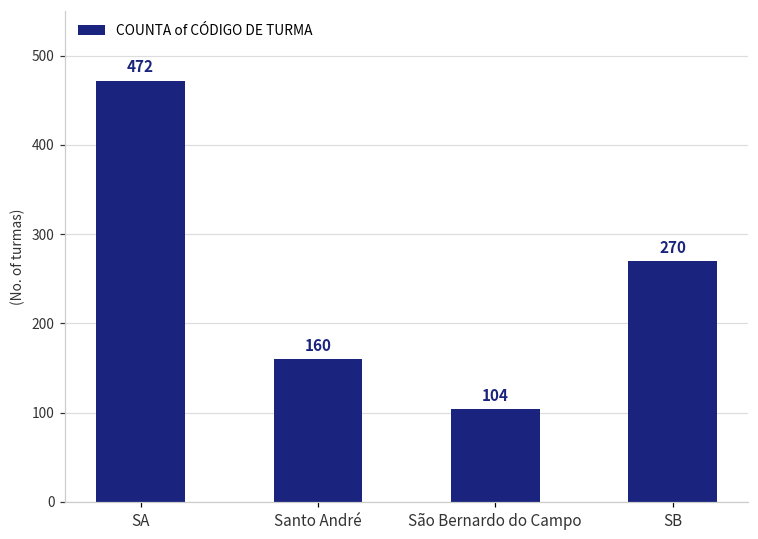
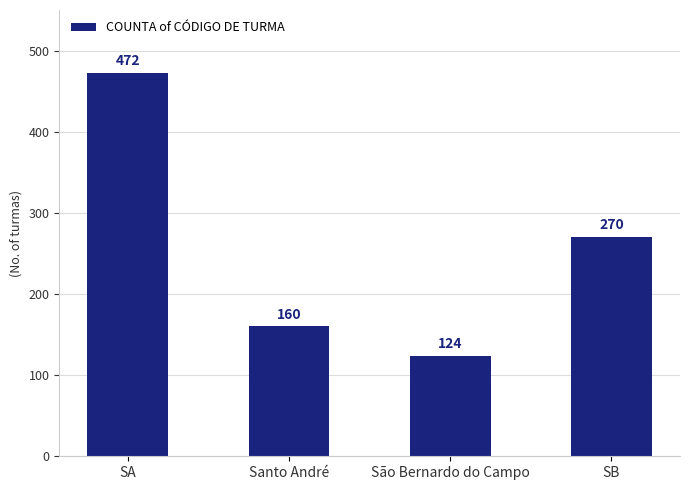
São Bernardo do Campo: 104 -> 124
